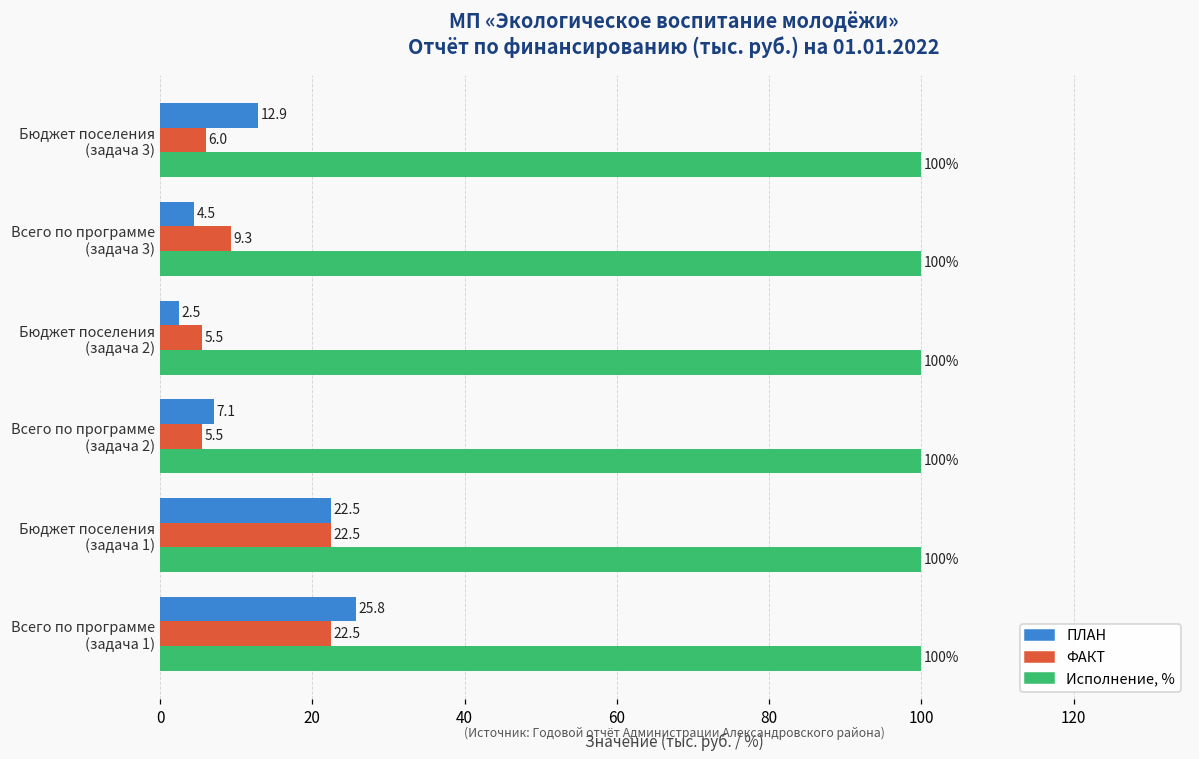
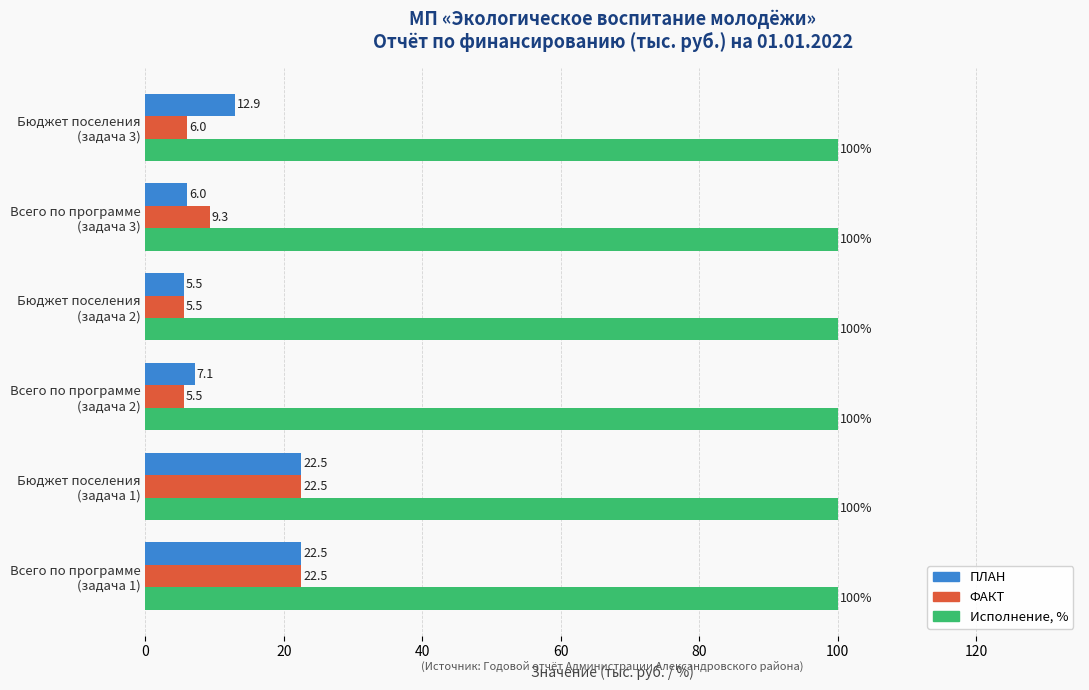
ПЛАН, Всего по программе (задача 3): 4.5 -> 6.0
ПЛАН, Бюджет поселения (задача 2): 2.5 -> 5.5
ПЛАН, Всего по программе (задача 1): 25.8 -> 22.5
